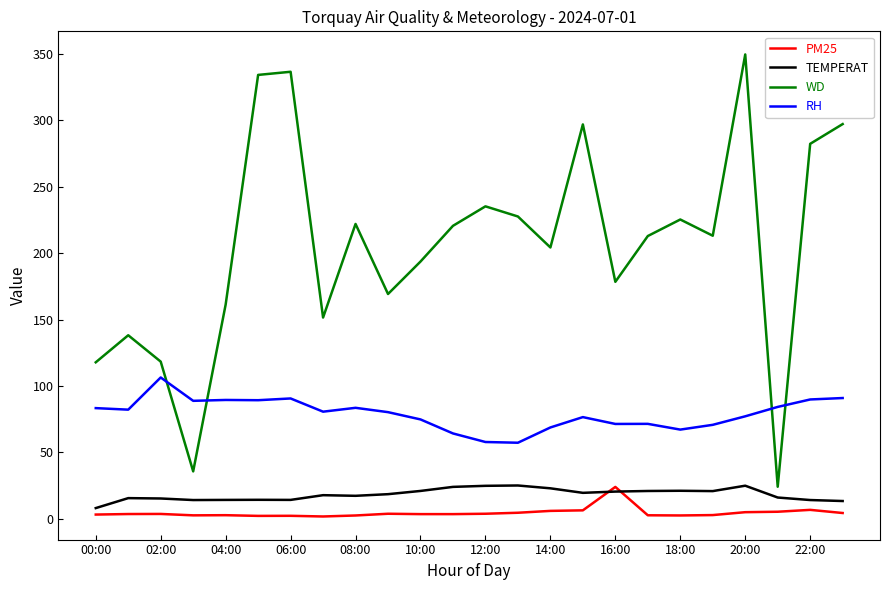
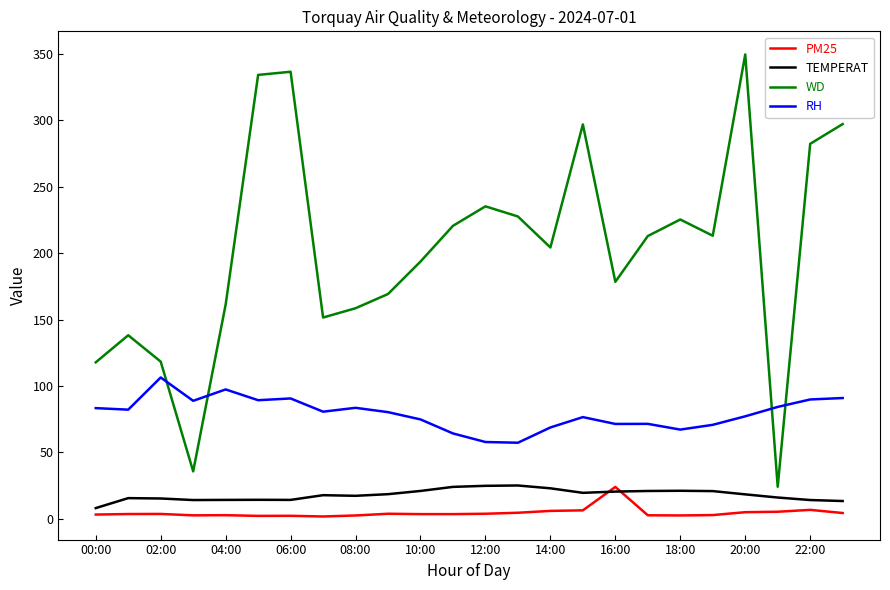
RH, 04:00: 90 -> 97
WD, 08:00: 222 -> 159
TEMPERAT, 20:00: 25 -> 18
